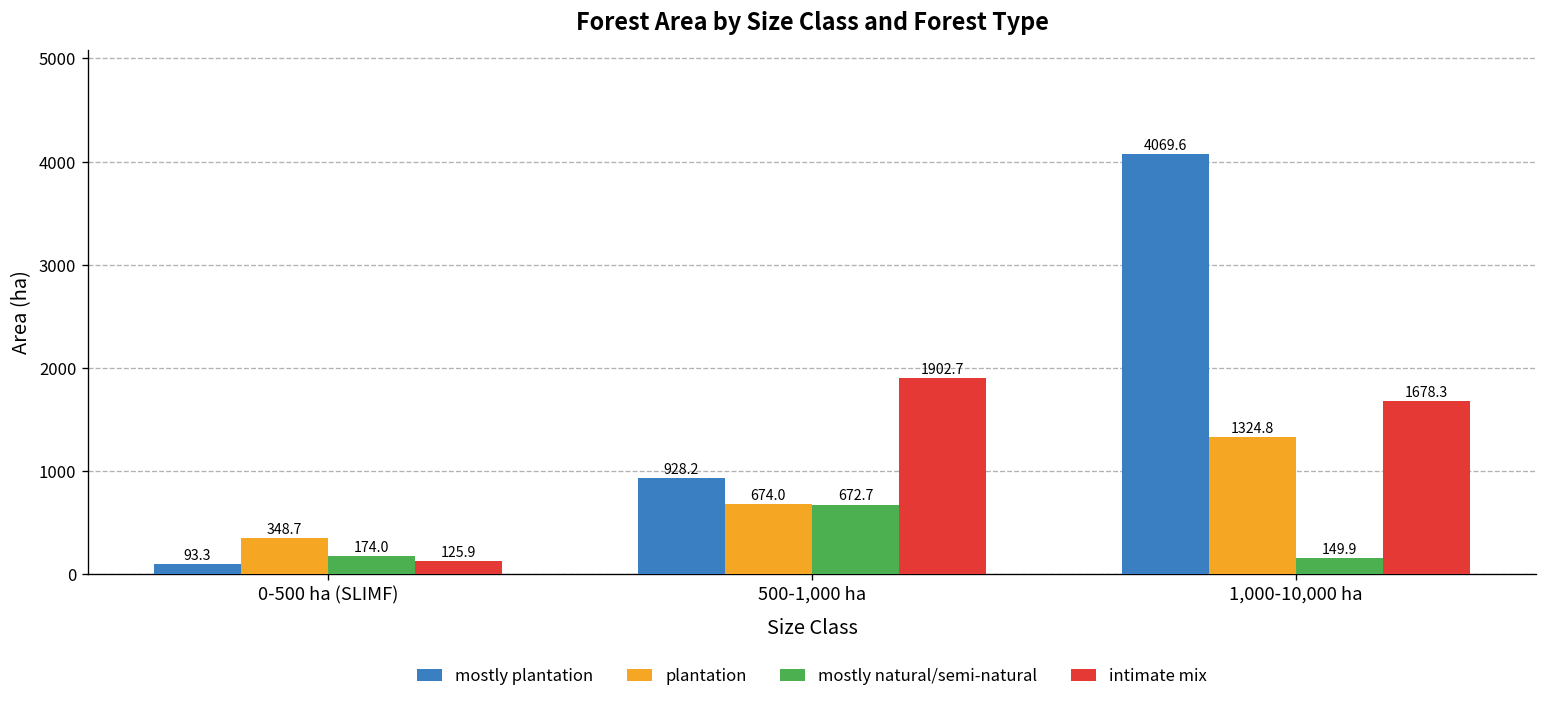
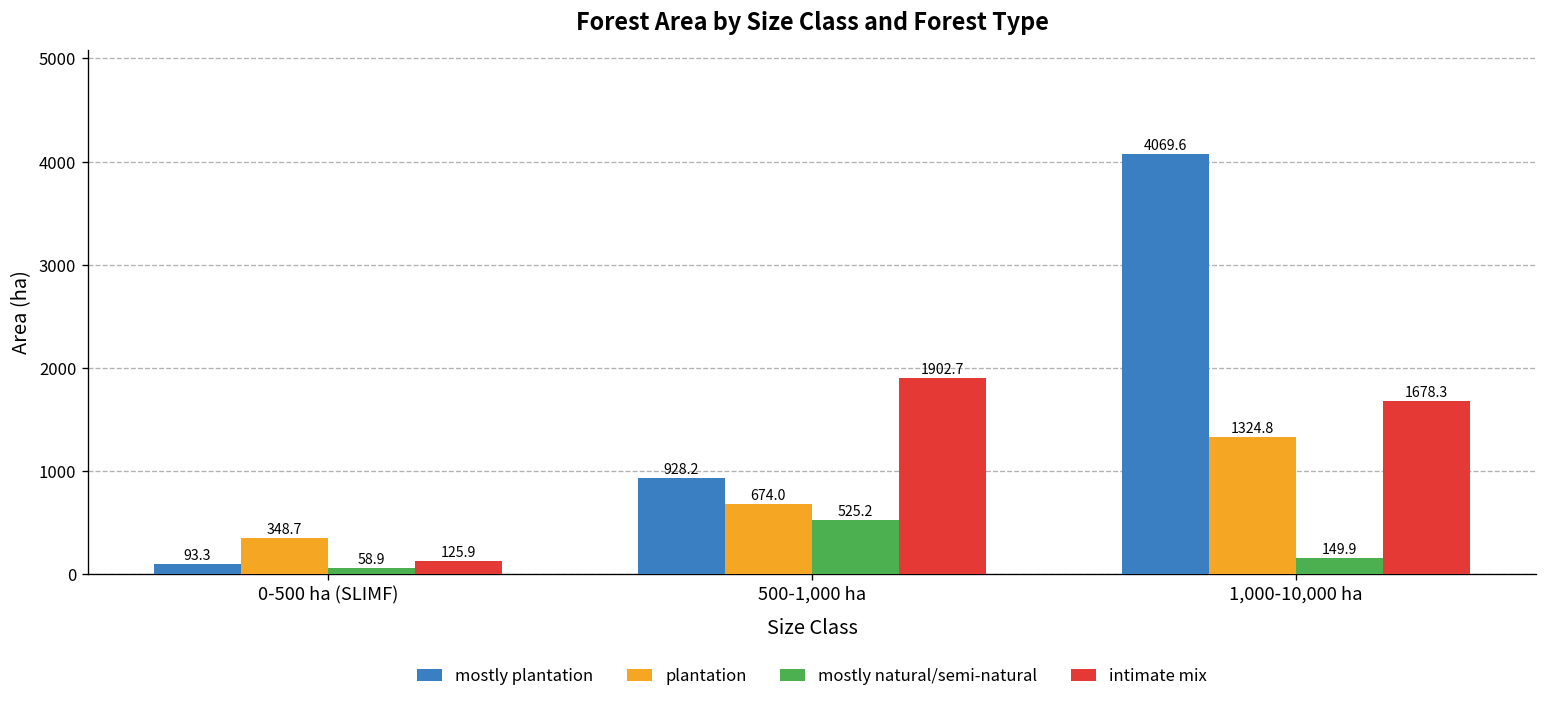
mostly natural/semi-natural, 0-500 ha (SLIMF): 174.0 -> 58.9
mostly natural/semi-natural, 500-1,000 ha: 672.7 -> 525.2
